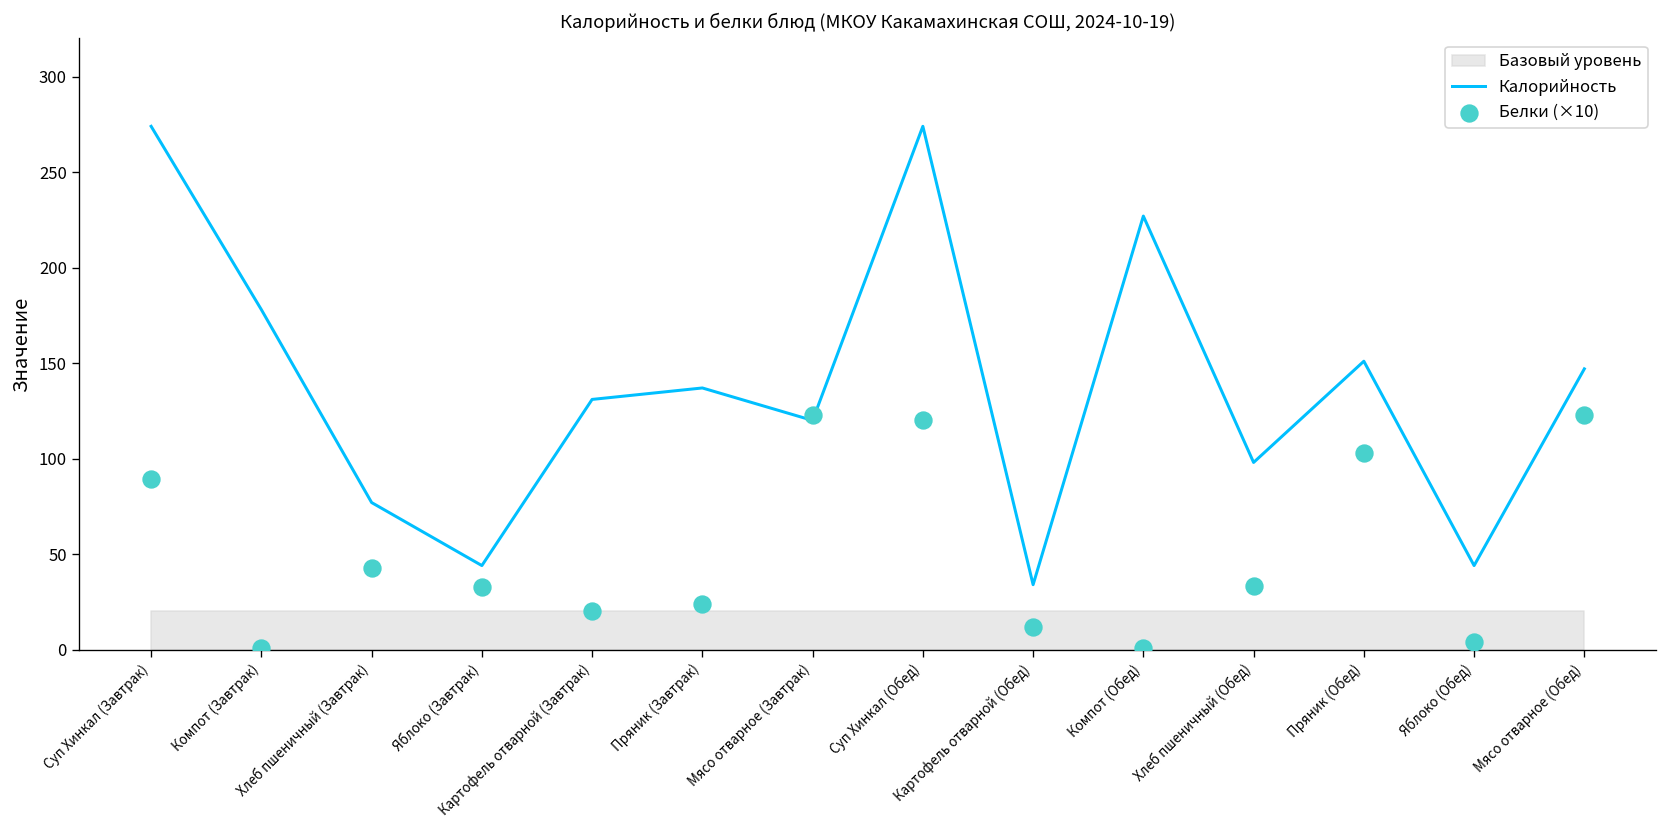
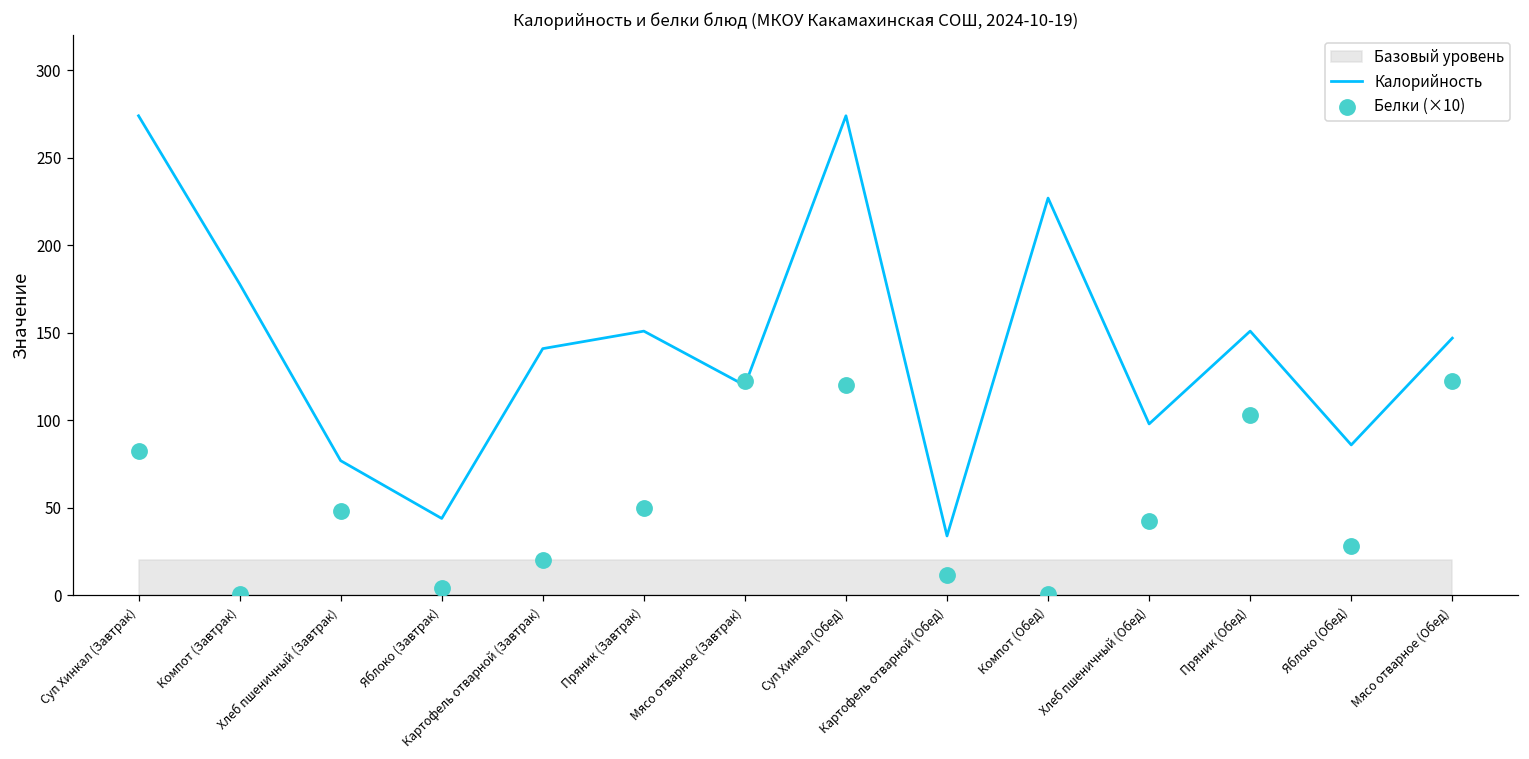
Белки (×10), Суп Хинкал (Завтрак): 89 -> 82
Белки (×10), Хлеб пшеничный (Завтрак): 43 -> 49
Белки (×10), Яблоко (Завтрак): 33 -> 4
Калорийность, Картофель отварной (Завтрак): 131 -> 141
Калорийность, Пряник (Завтрак): 137 -> 151
Белки (×10), Пряник (Завтрак): 24 -> 50
Белки (×10), Хлеб пшеничный (Обед): 33 -> 43
Калорийность, Яблоко (Обед): 44 -> 86
Белки (×10), Яблоко (Обед): 4 -> 28
